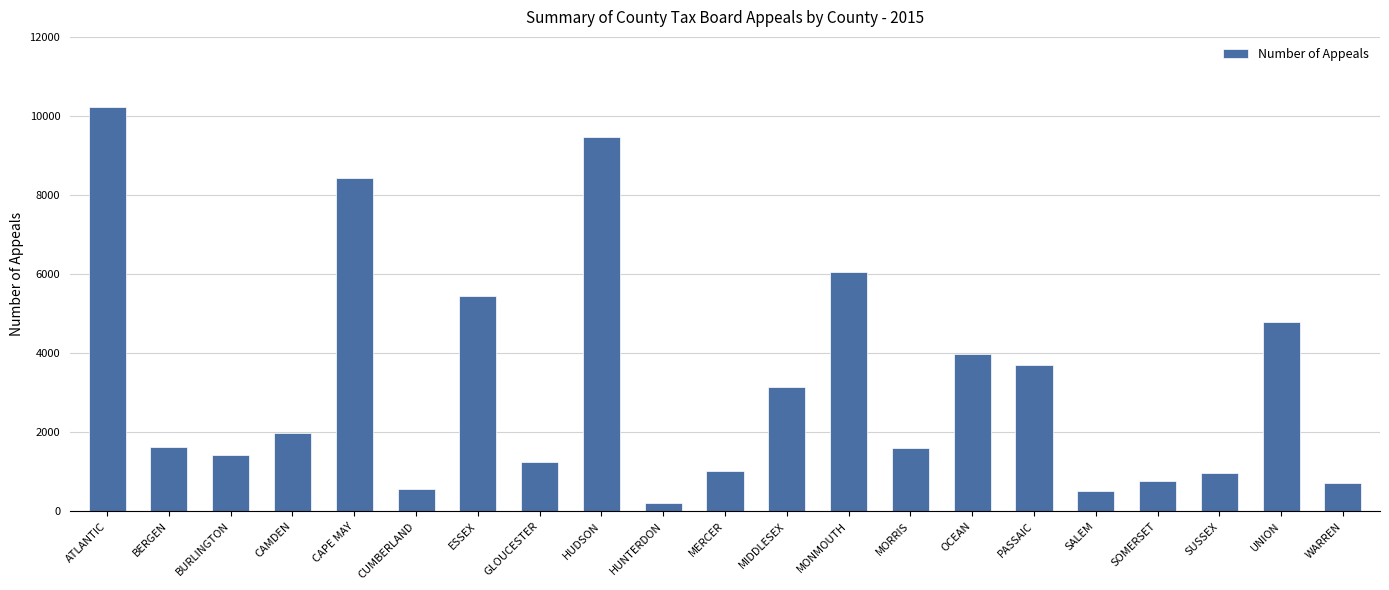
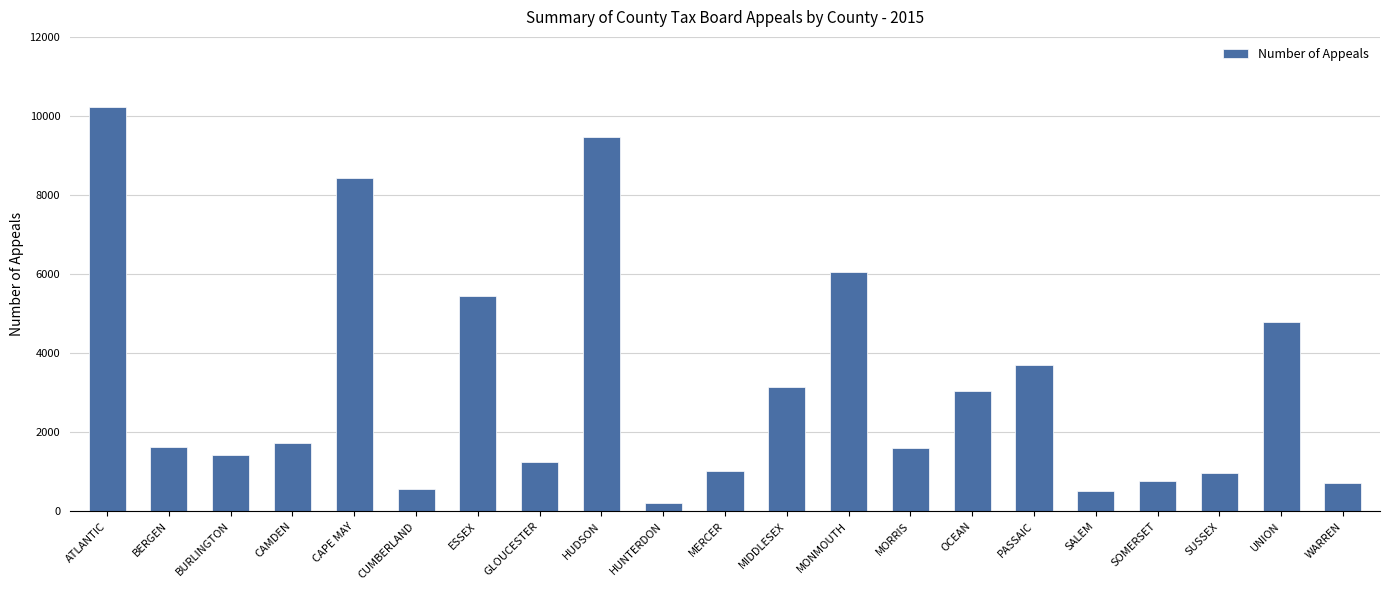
CAMDEN: 2000 -> 1700
OCEAN: 4000 -> 3100
